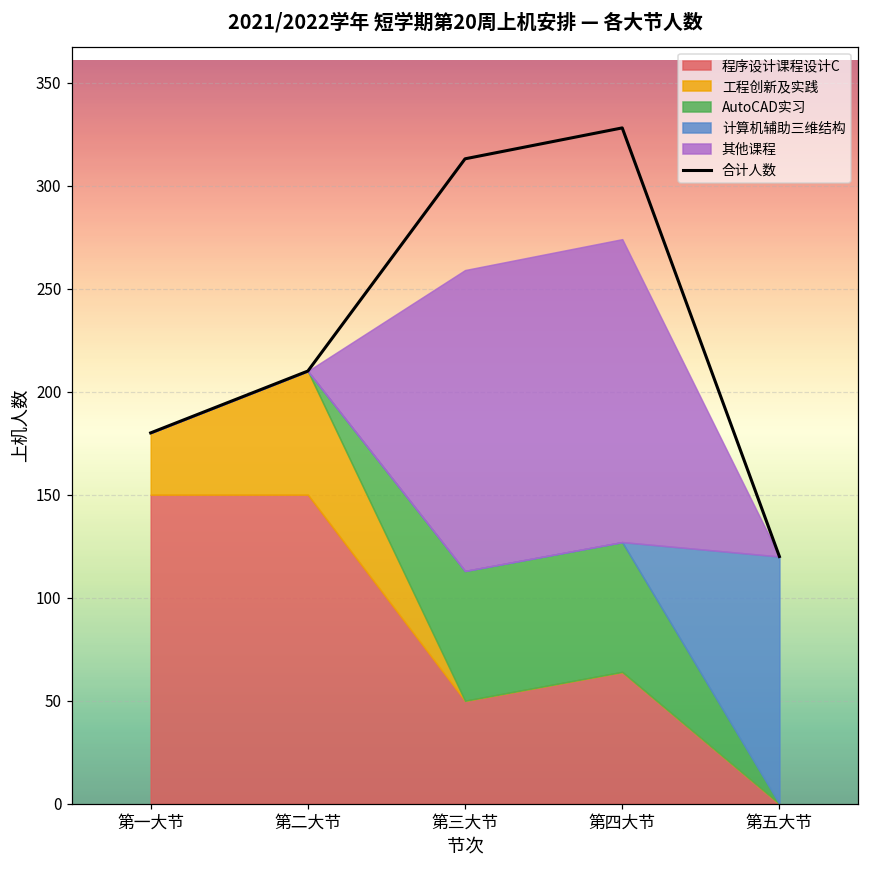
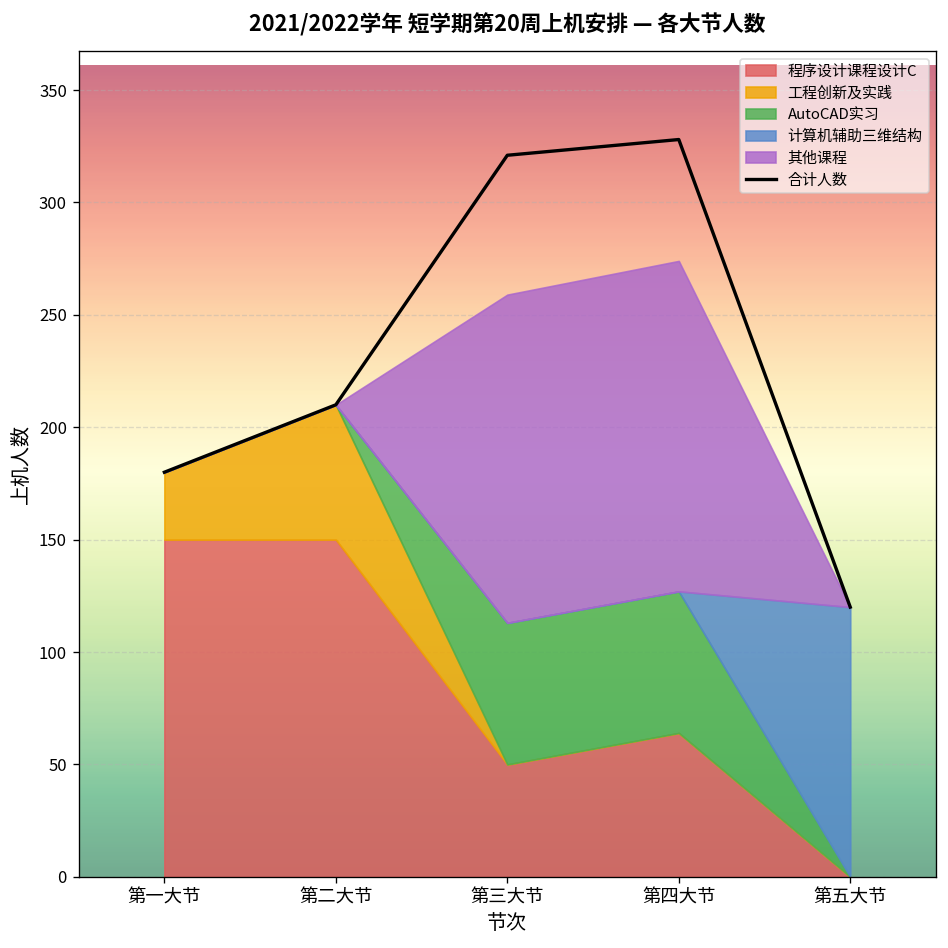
合计人数, 第三大节: 313 -> 321
